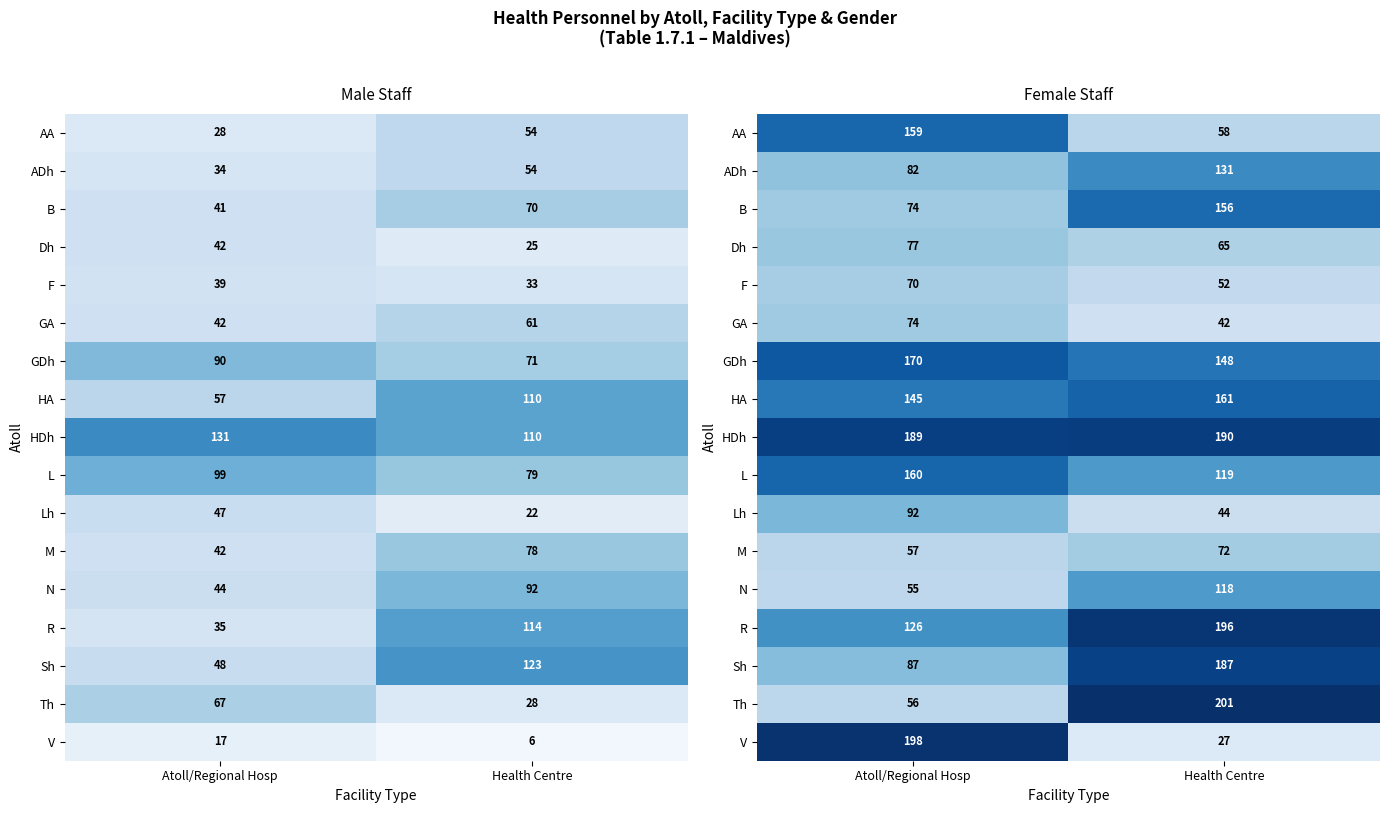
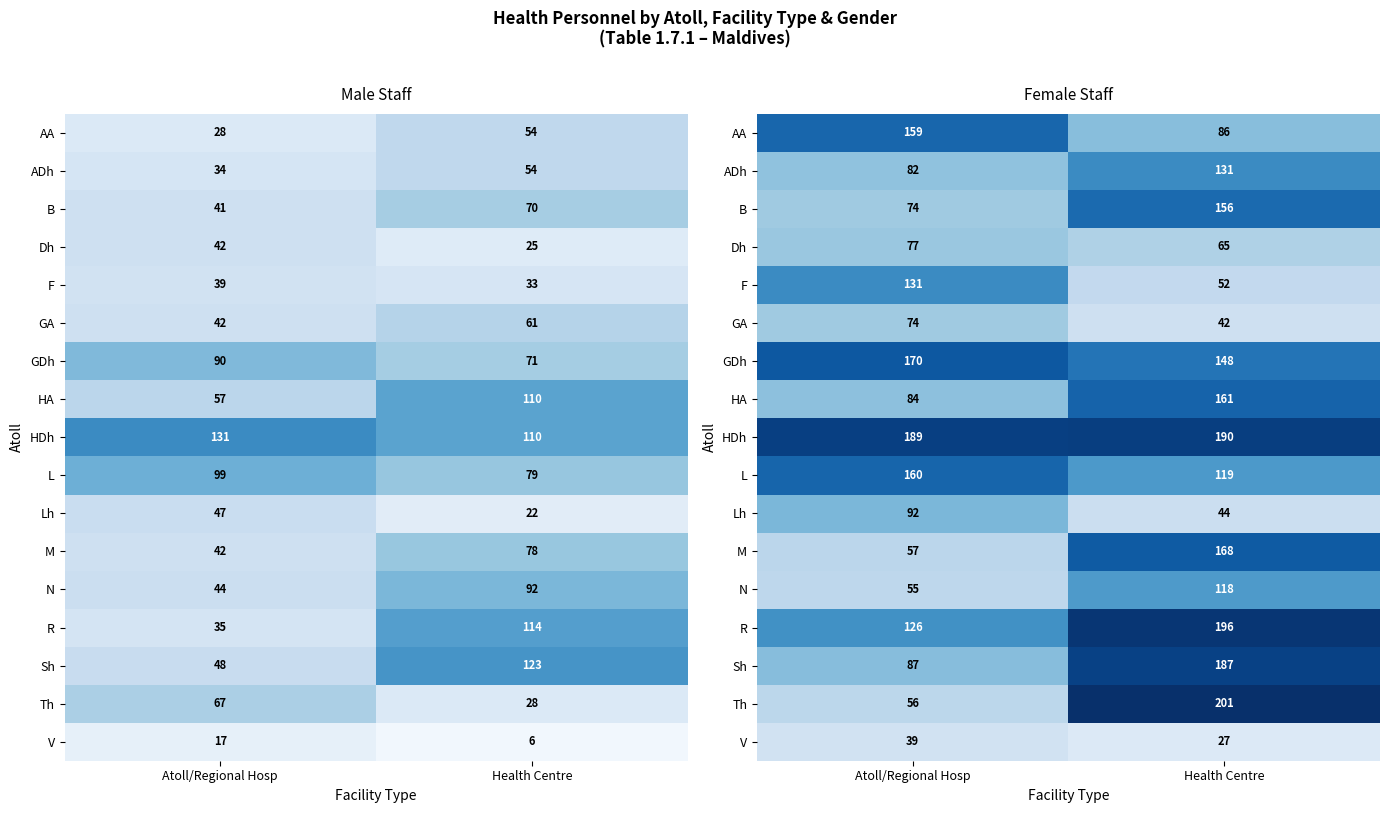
Female Staff, AA, Health Centre: 58 -> 86
Female Staff, F, Atoll/Regional Hosp: 70 -> 131
Female Staff, HA, Atoll/Regional Hosp: 145 -> 84
Female Staff, M, Health Centre: 72 -> 168
Female Staff, V, Atoll/Regional Hosp: 198 -> 39
